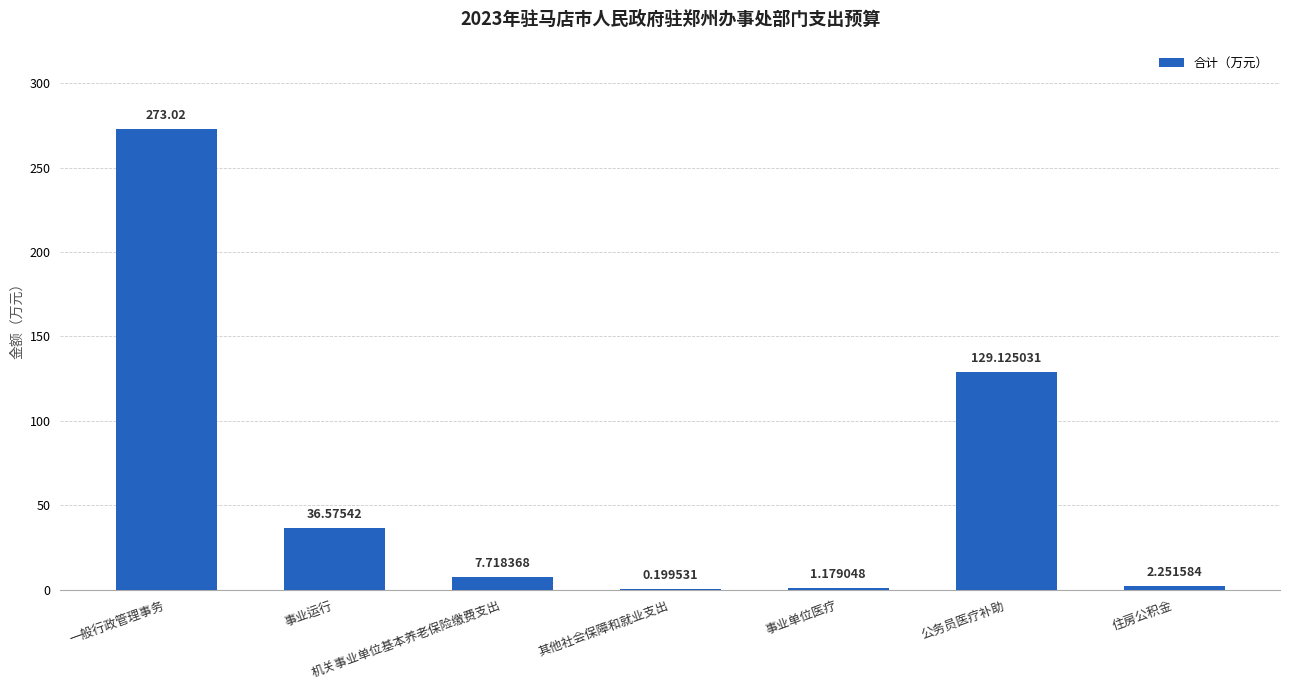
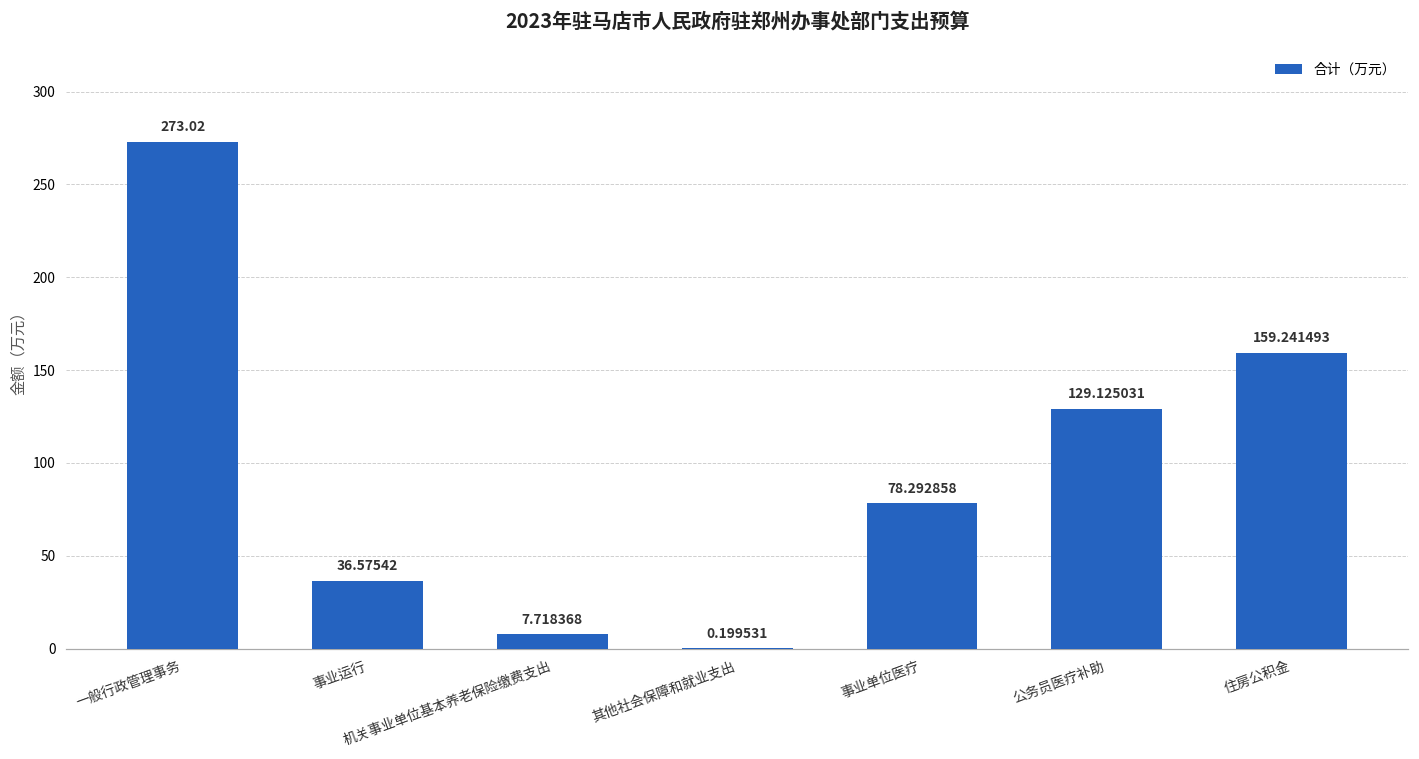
事业单位医疗: 1.179048 -> 78.292858
住房公积金: 2.251584 -> 159.241493
